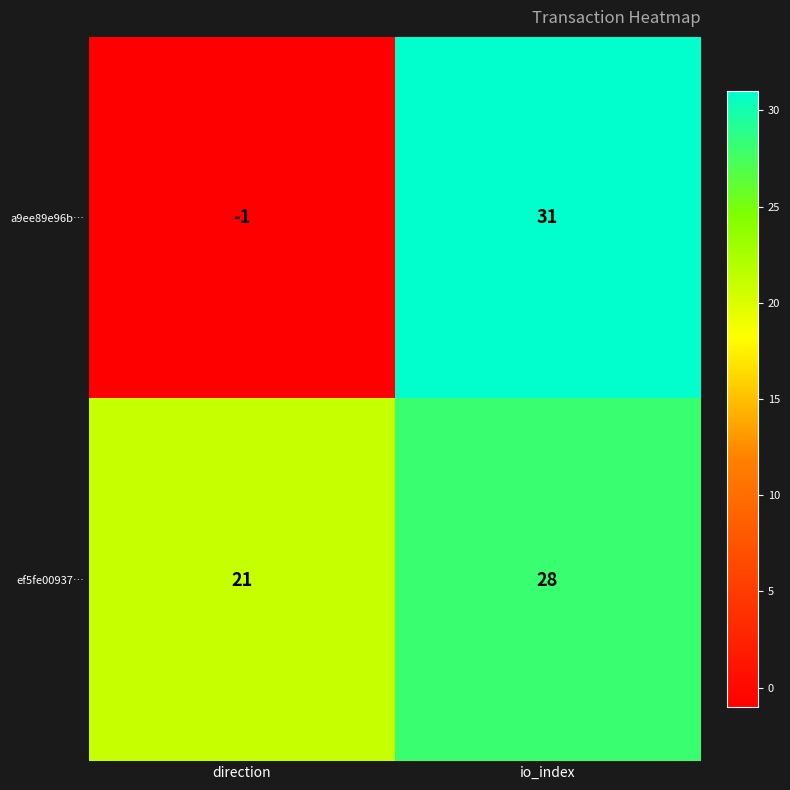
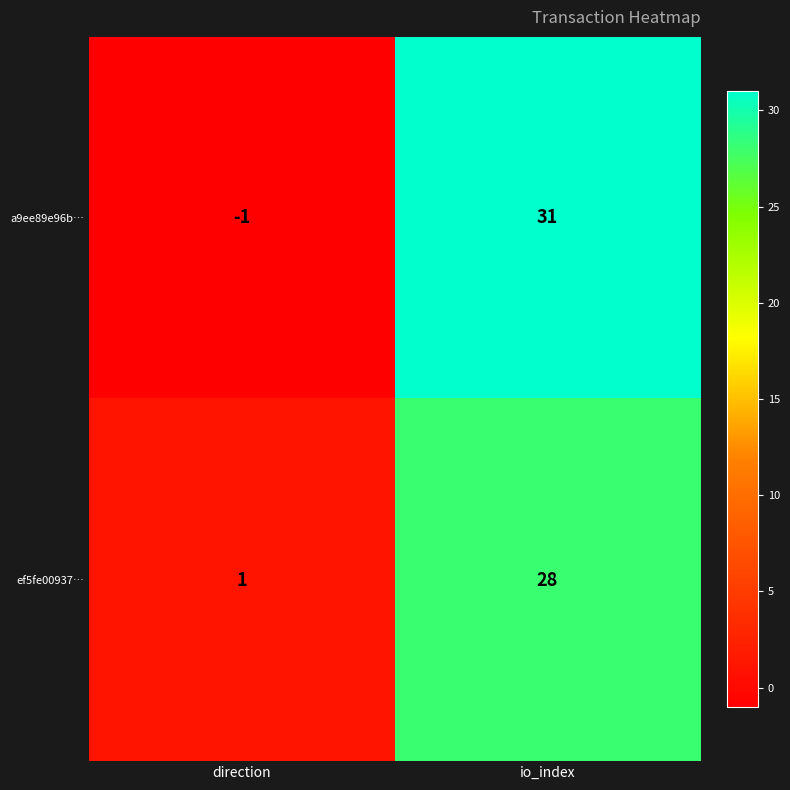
ef5fe00937…, direction: 21 -> 1
